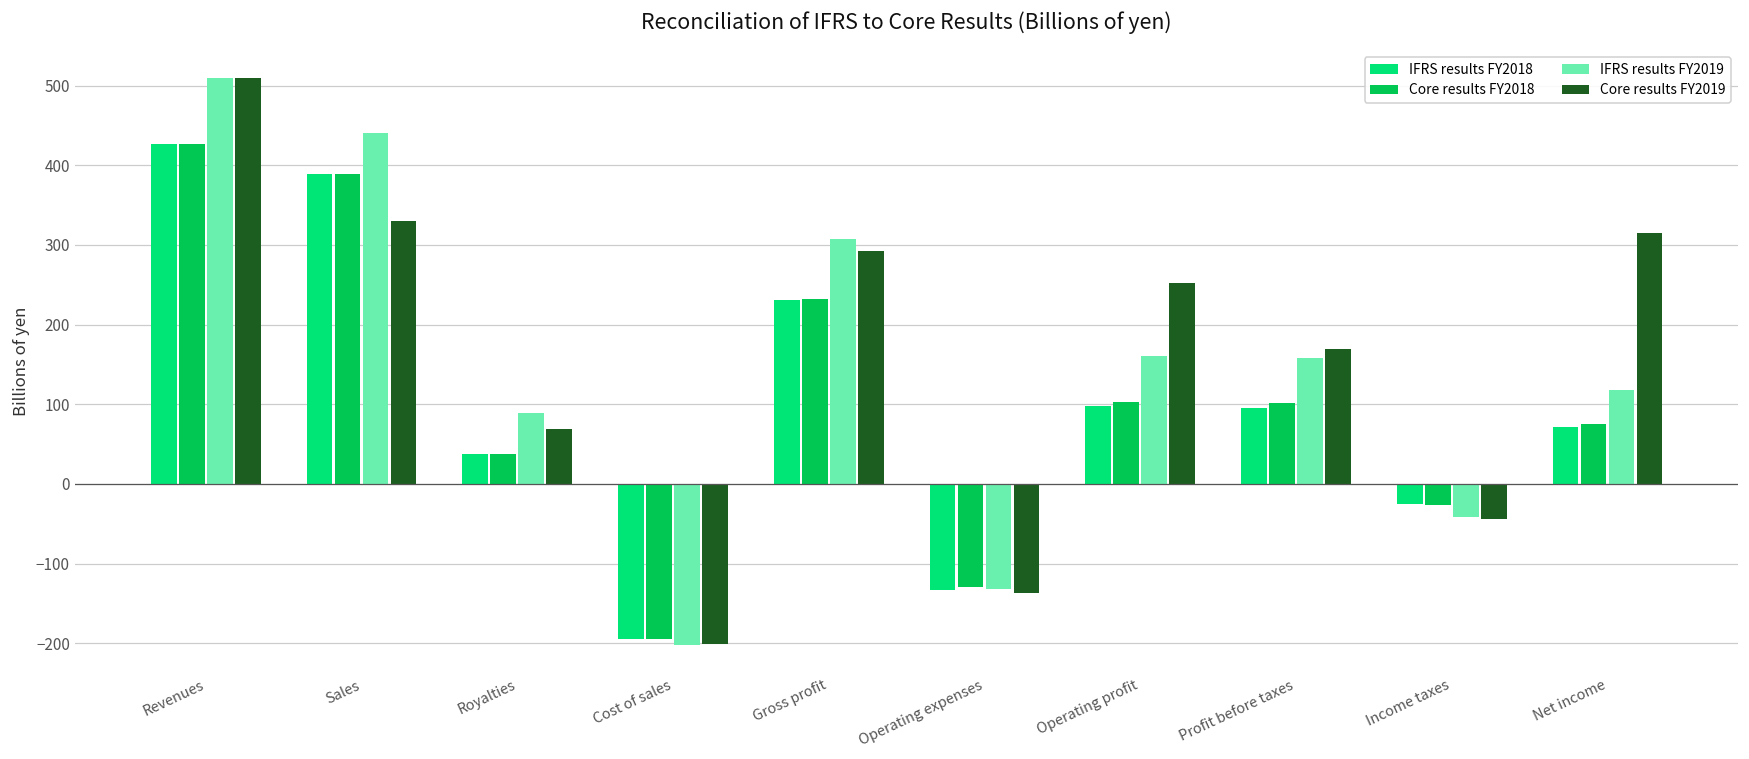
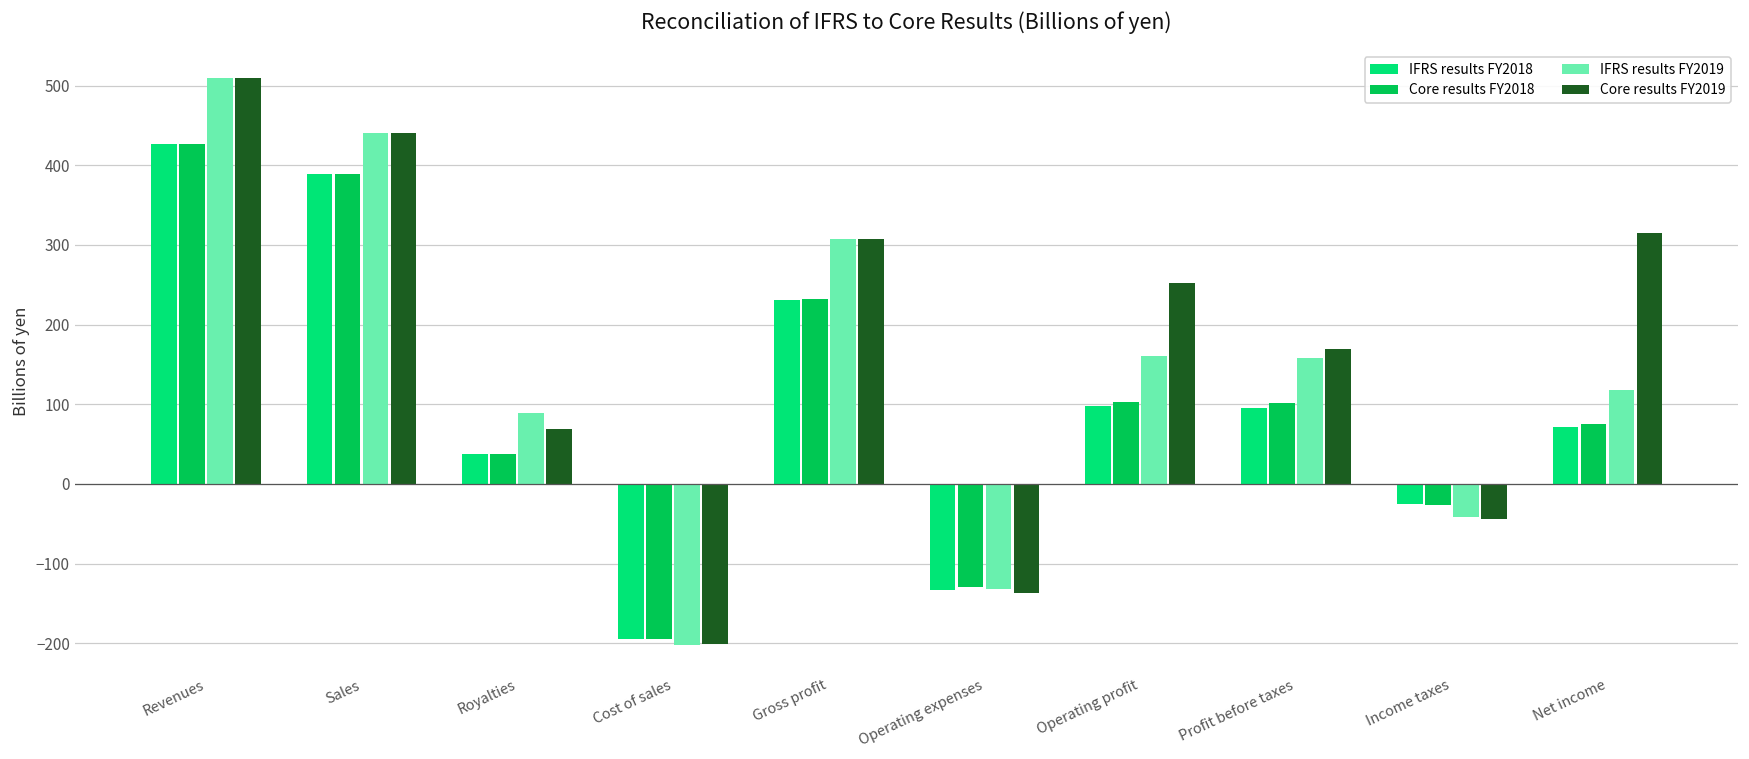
Core results FY2019, Sales: 330 -> 440
Core results FY2019, Gross profit: 290 -> 310
